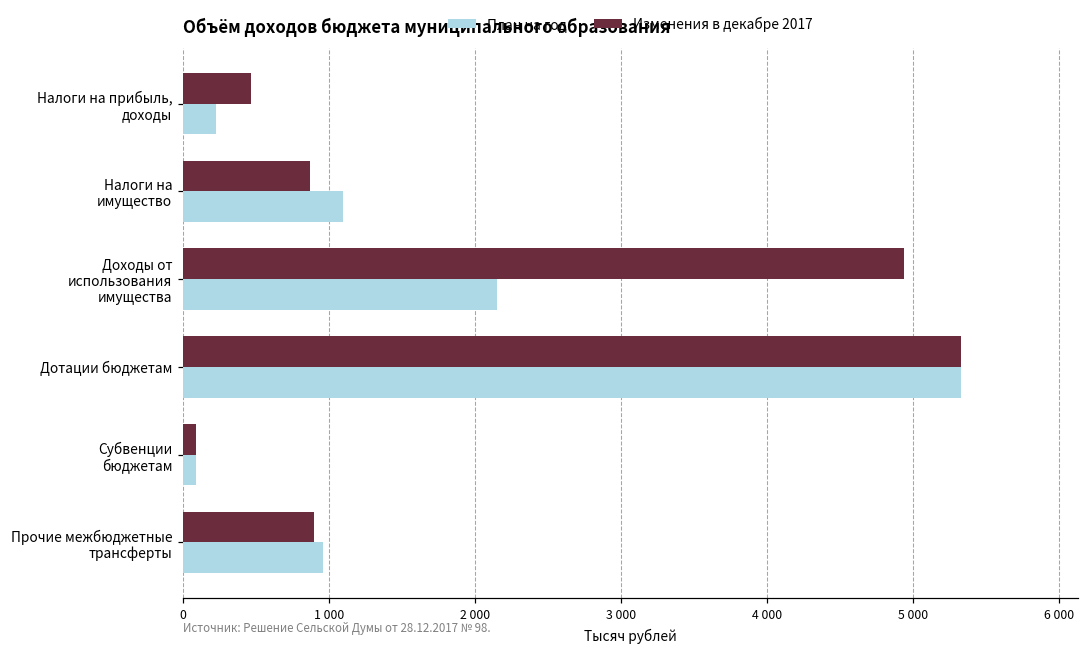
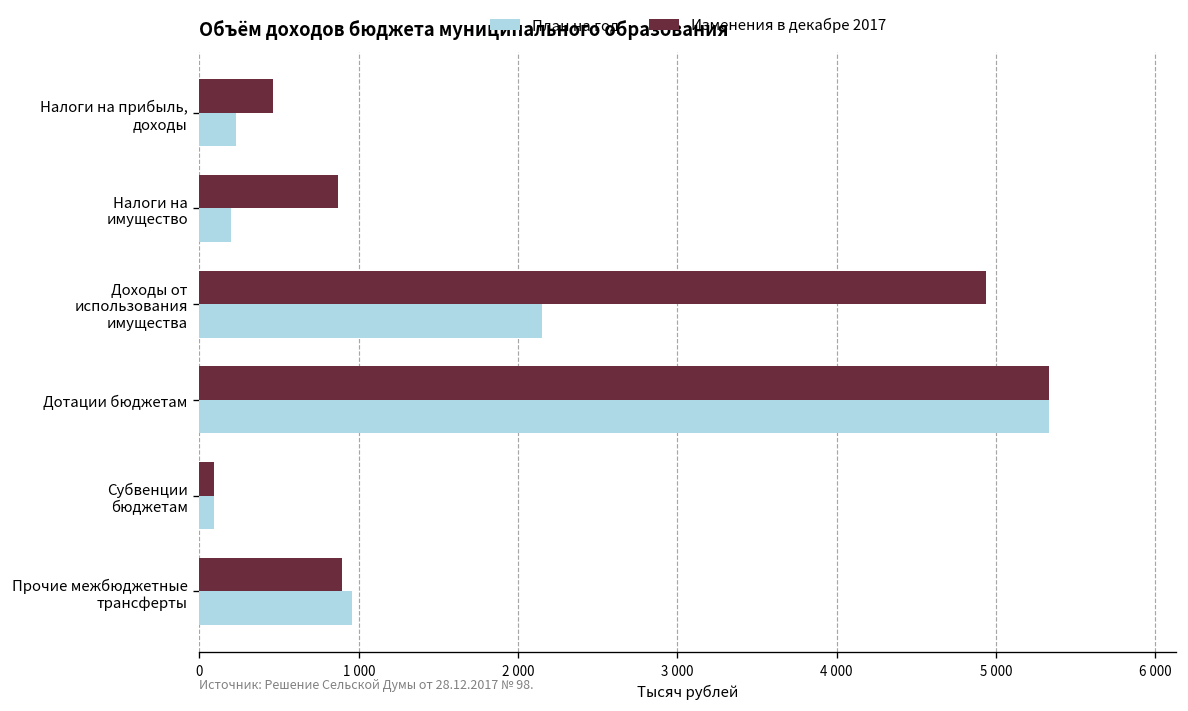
План на год, Налоги на имущество: 1100 -> 200
